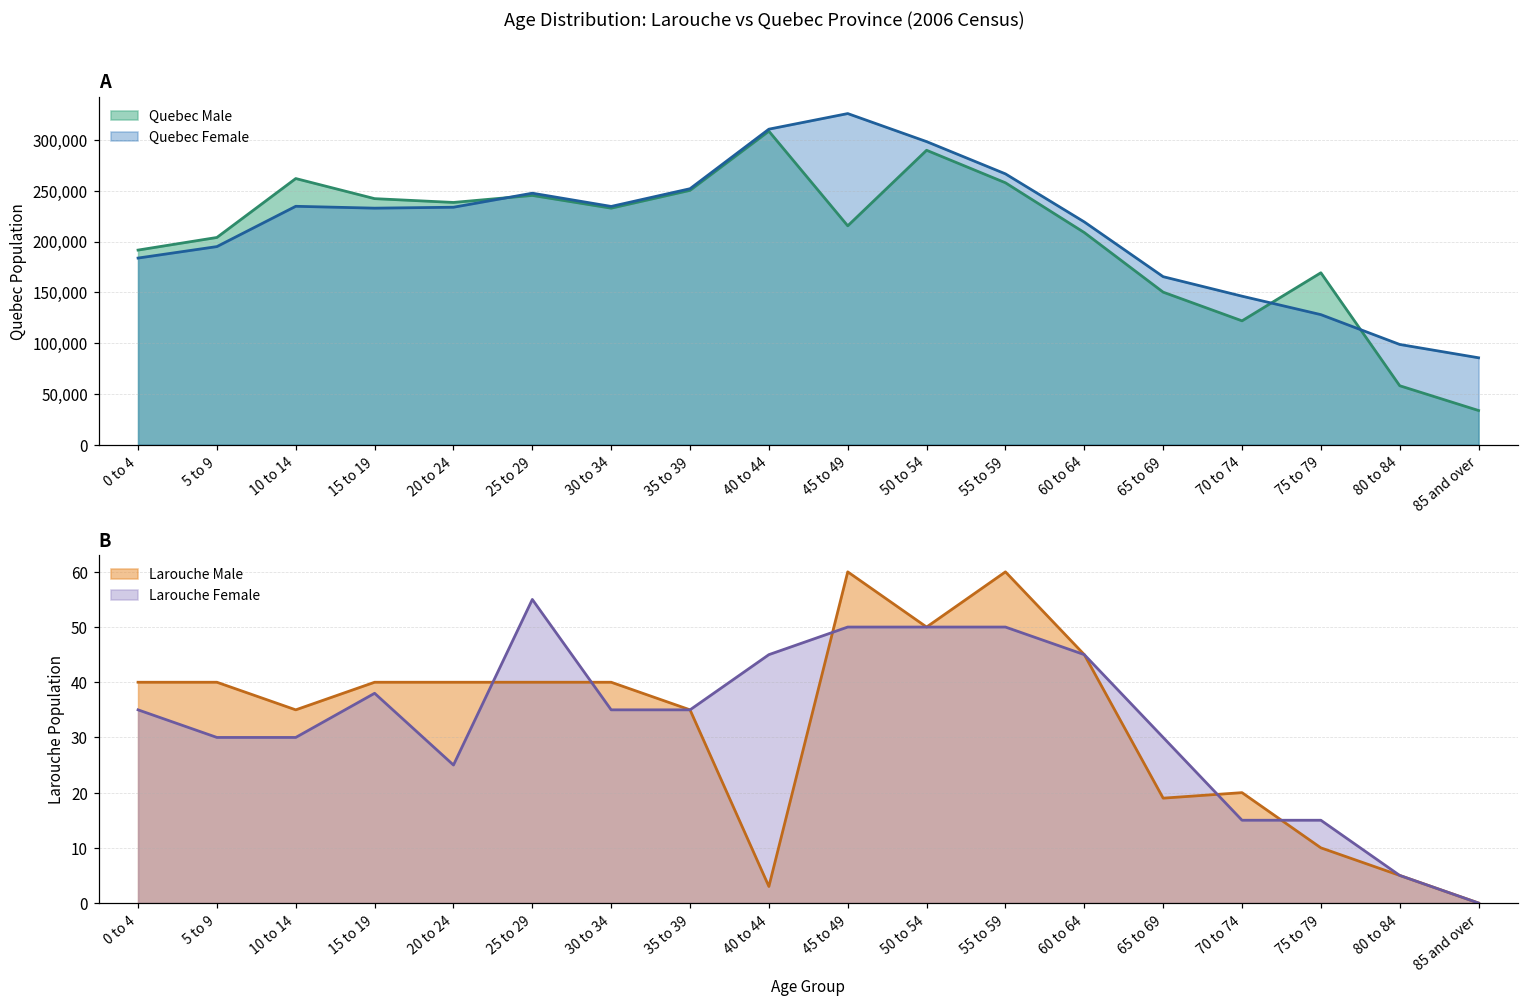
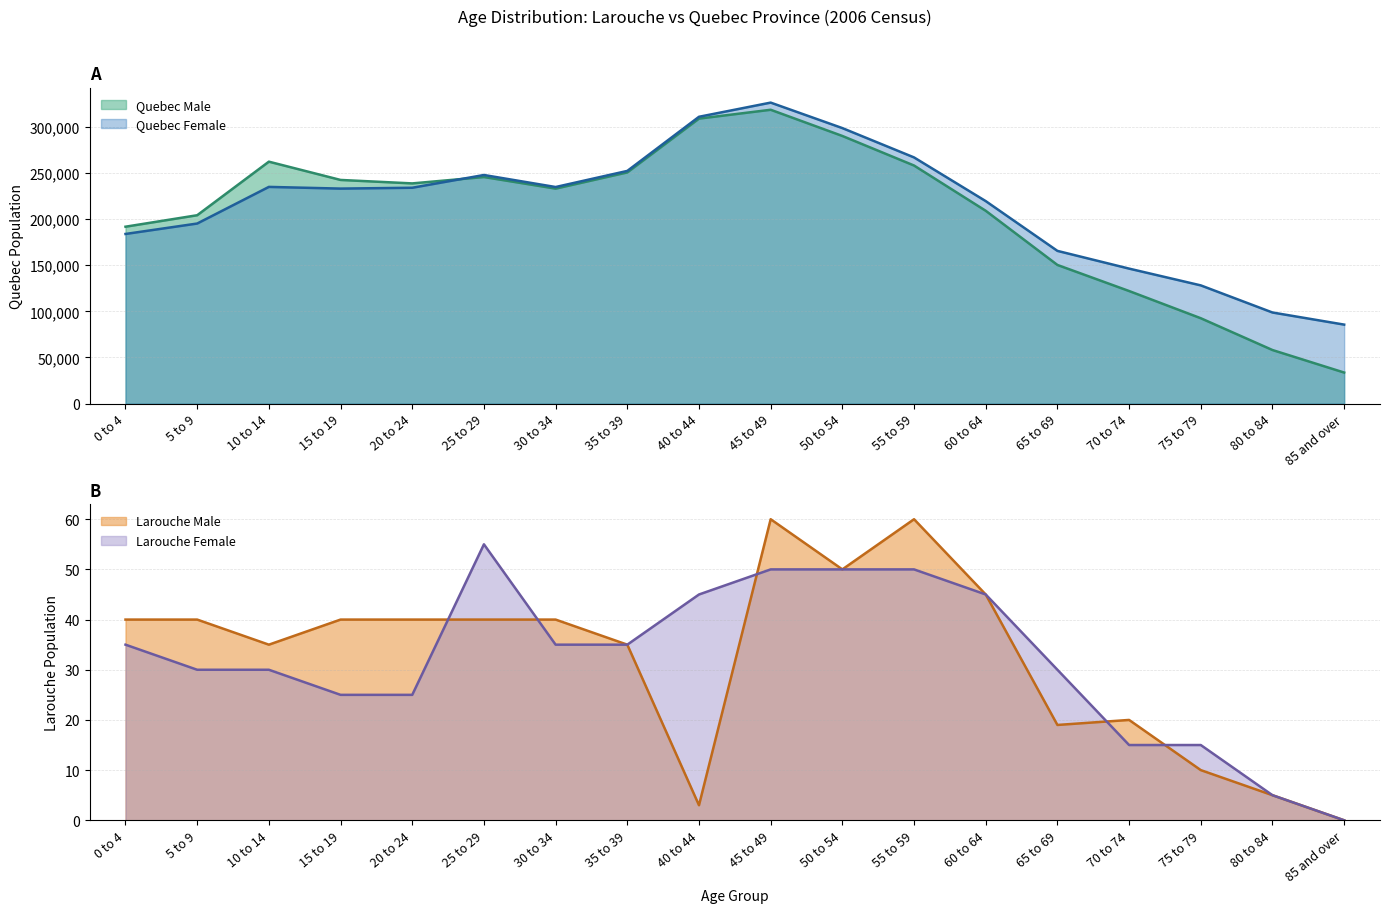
A, Quebec Male, 45 to 49: 220,000 -> 320,000
A, Quebec Male, 75 to 79: 170,000 -> 90,000
B, Larouche Female, 15 to 19: 38 -> 25
